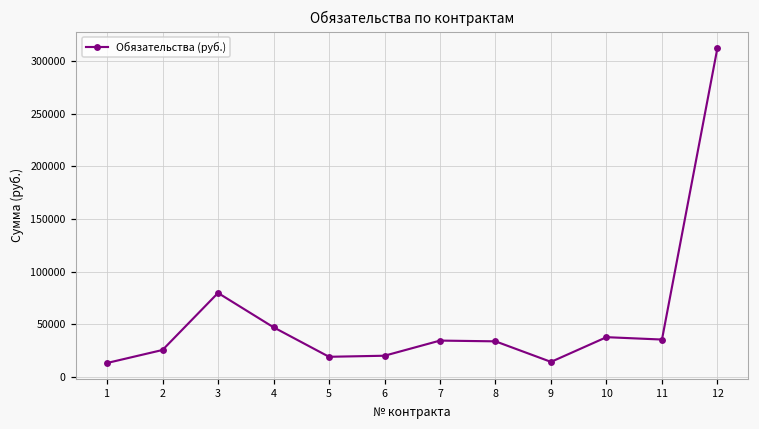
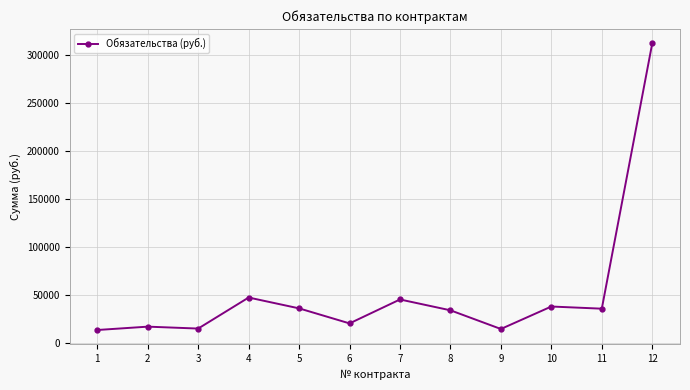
2: 30000 -> 20000
3: 80000 -> 10000
5: 20000 -> 40000
7: 30000 -> 50000
